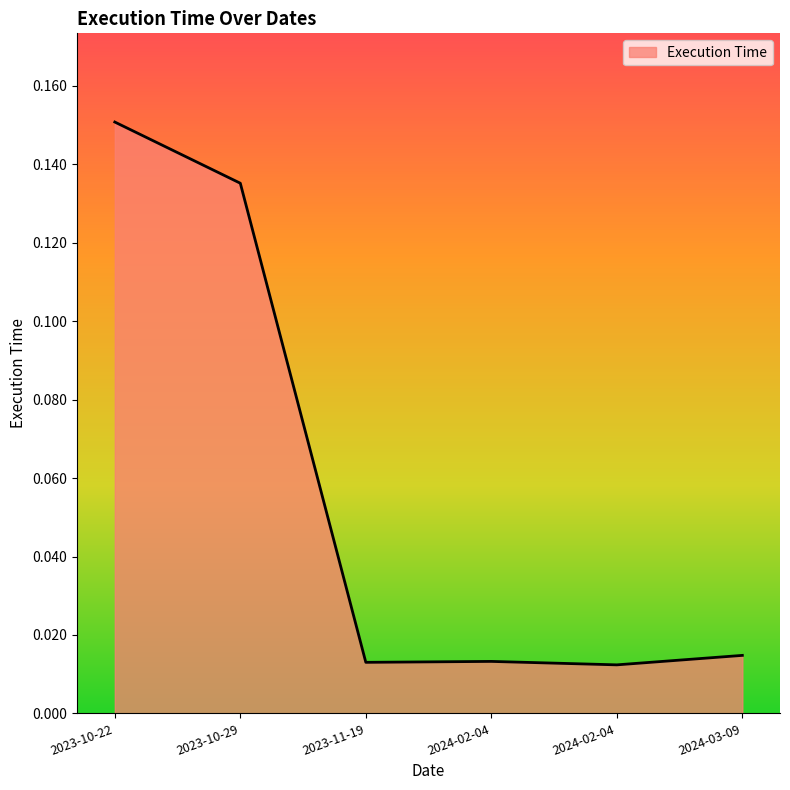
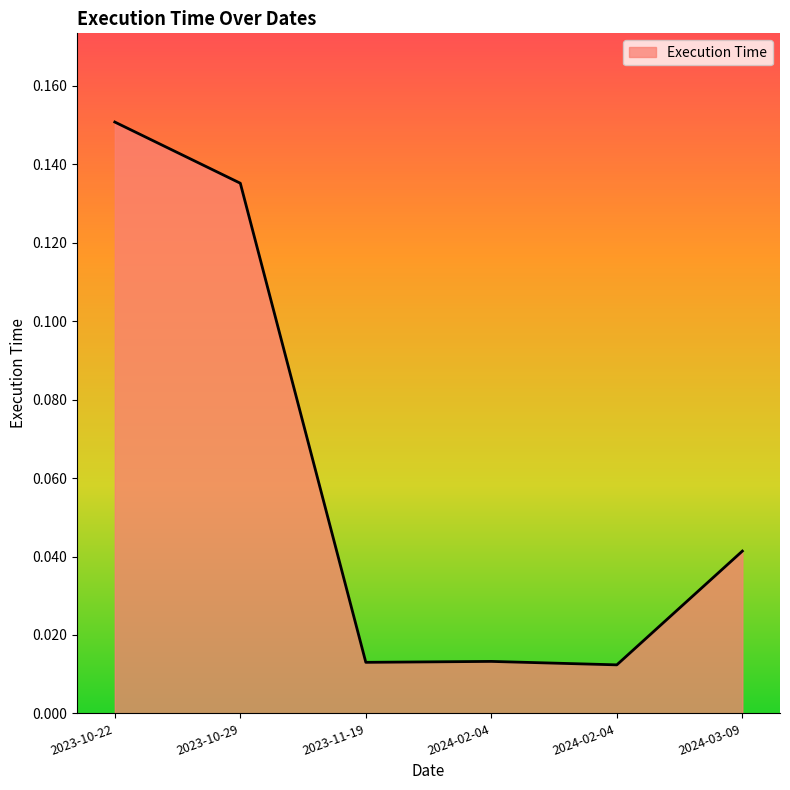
2024-03-09: 0.015 -> 0.041
